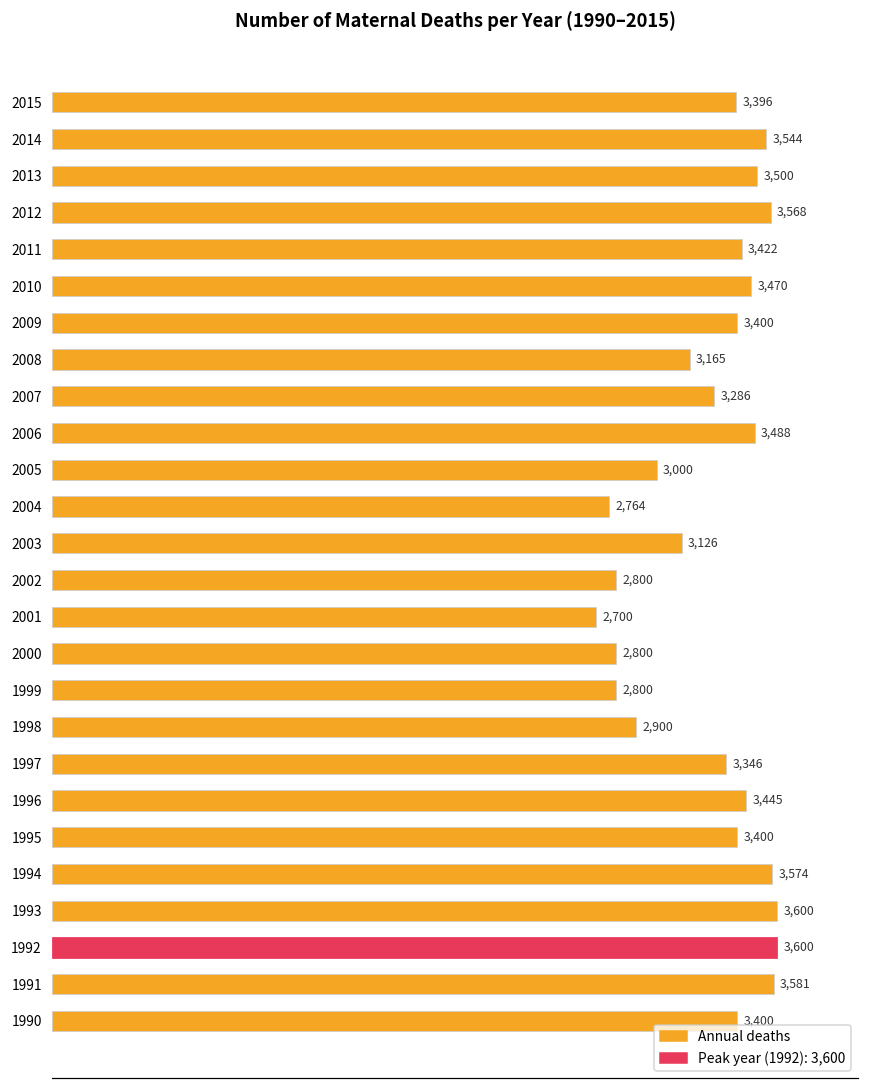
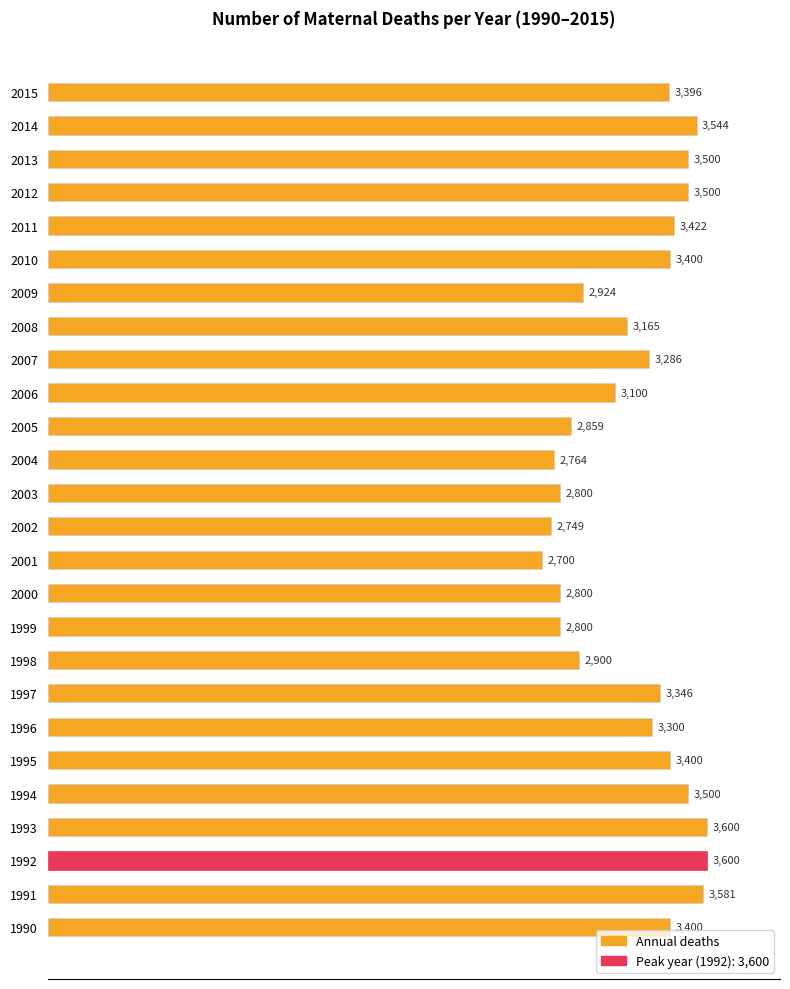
2012: 3,568 -> 3,500
2010: 3,470 -> 3,400
2009: 3,400 -> 2,924
2006: 3,488 -> 3,100
2005: 3,000 -> 2,859
2003: 3,126 -> 2,800
2002: 2,800 -> 2,749
1996: 3,445 -> 3,300
1994: 3,574 -> 3,500
